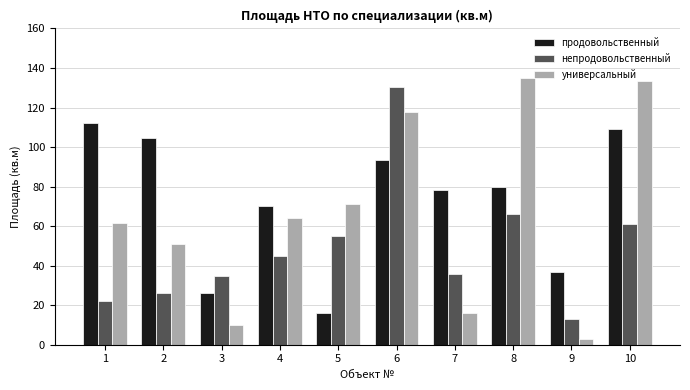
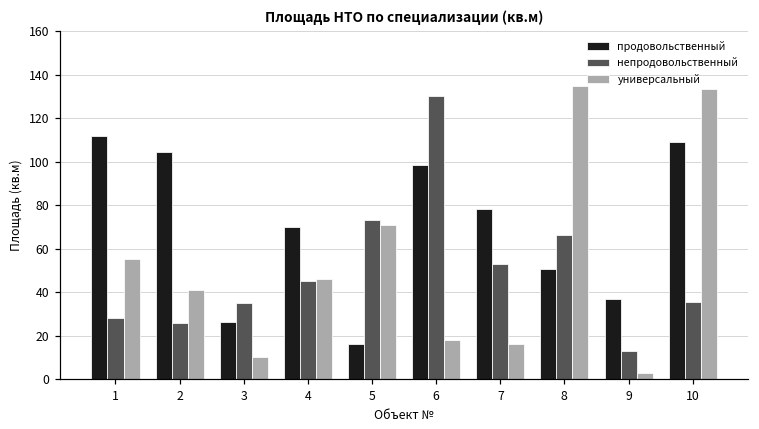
непродовольственный, 1: 22 -> 28
универсальный, 1: 62 -> 55
универсальный, 2: 51 -> 41
универсальный, 4: 64 -> 46
непродовольственный, 5: 55 -> 73
продовольственный, 6: 94 -> 98
универсальный, 6: 118 -> 18
непродовольственный, 7: 36 -> 53
продовольственный, 8: 80 -> 51
непродовольственный, 10: 61 -> 36
